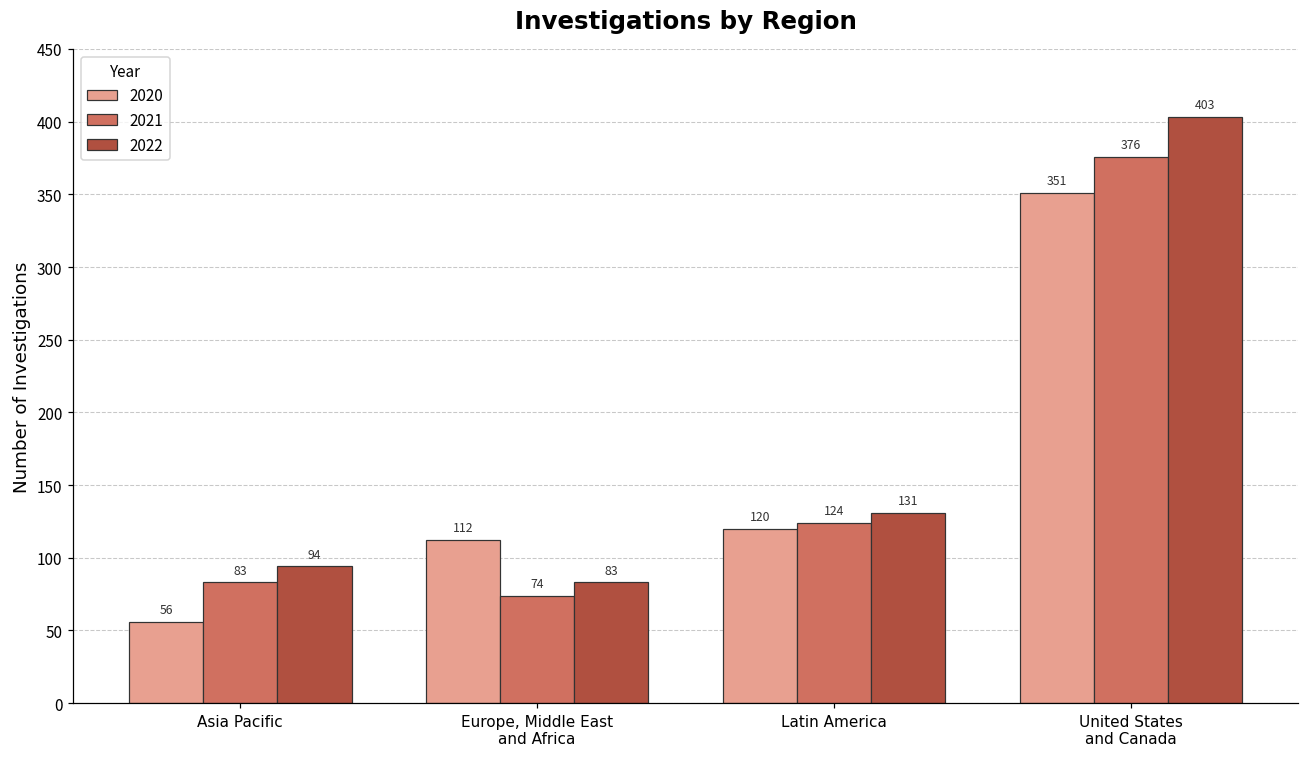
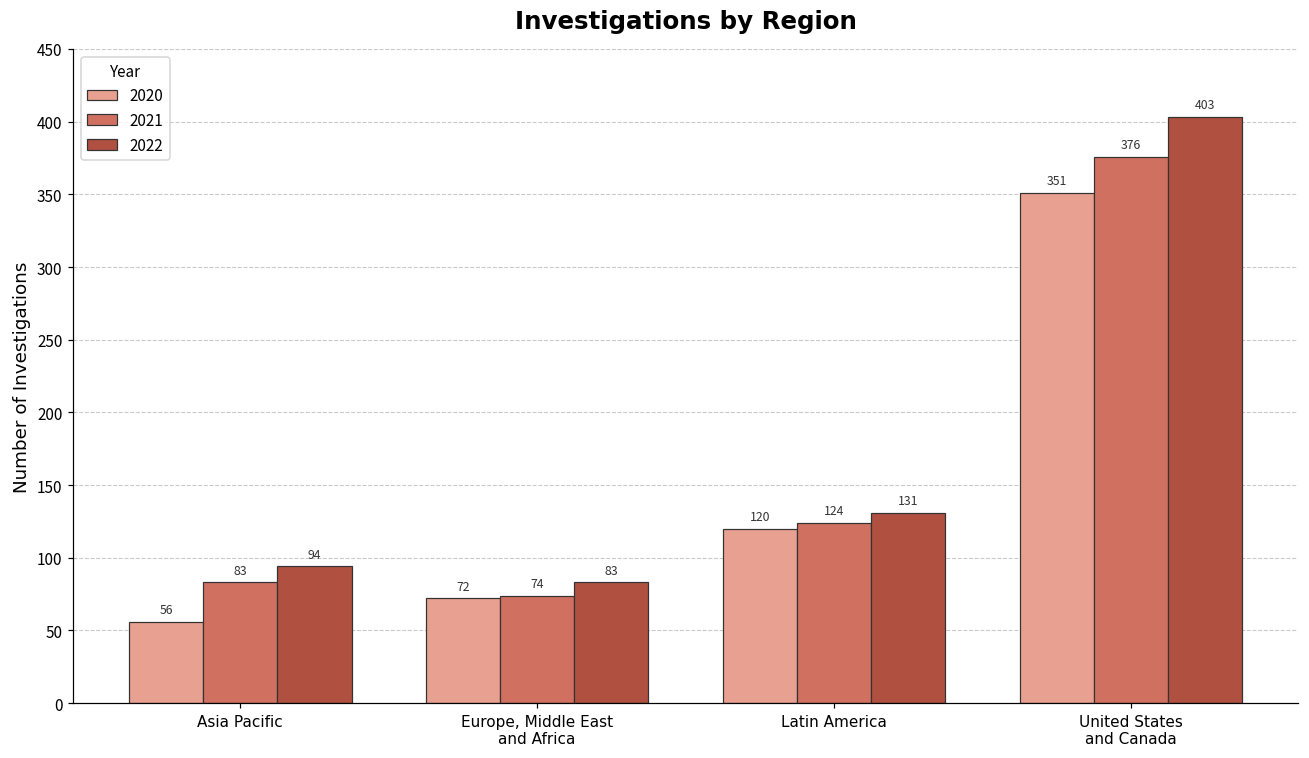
2020, Europe, Middle East and Africa: 112 -> 72
